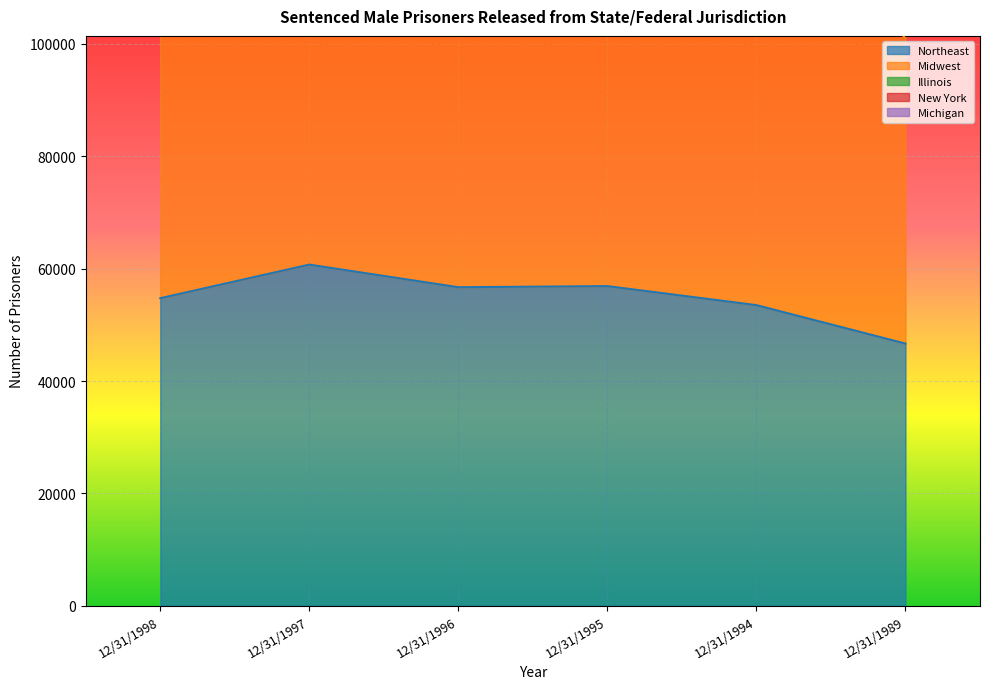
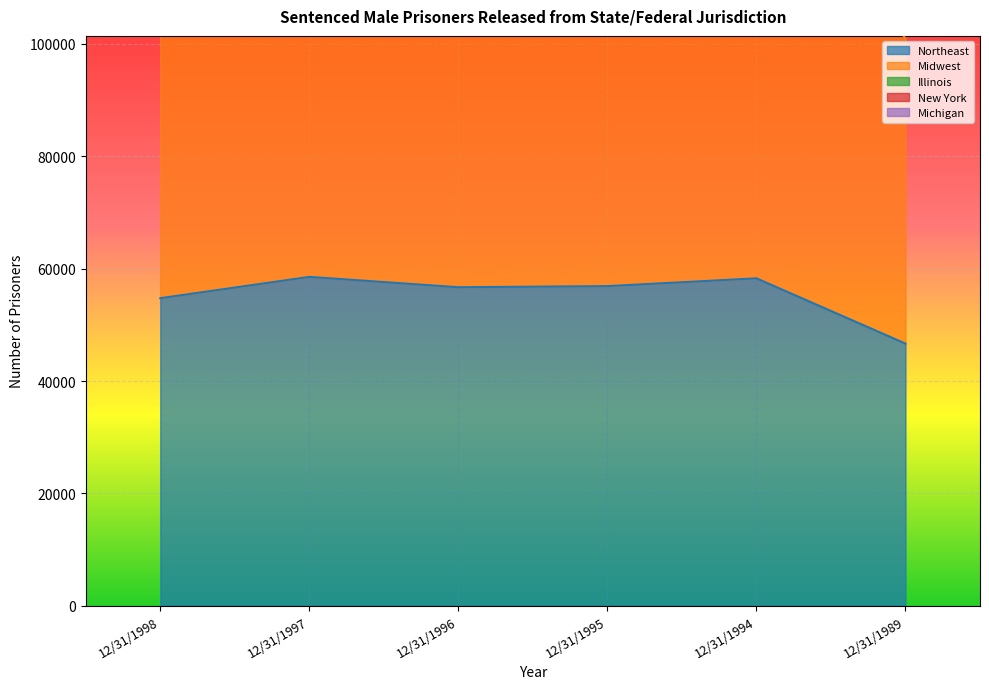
Northeast, 12/31/1997: 61000 -> 59000
Northeast, 12/31/1994: 54000 -> 58000
